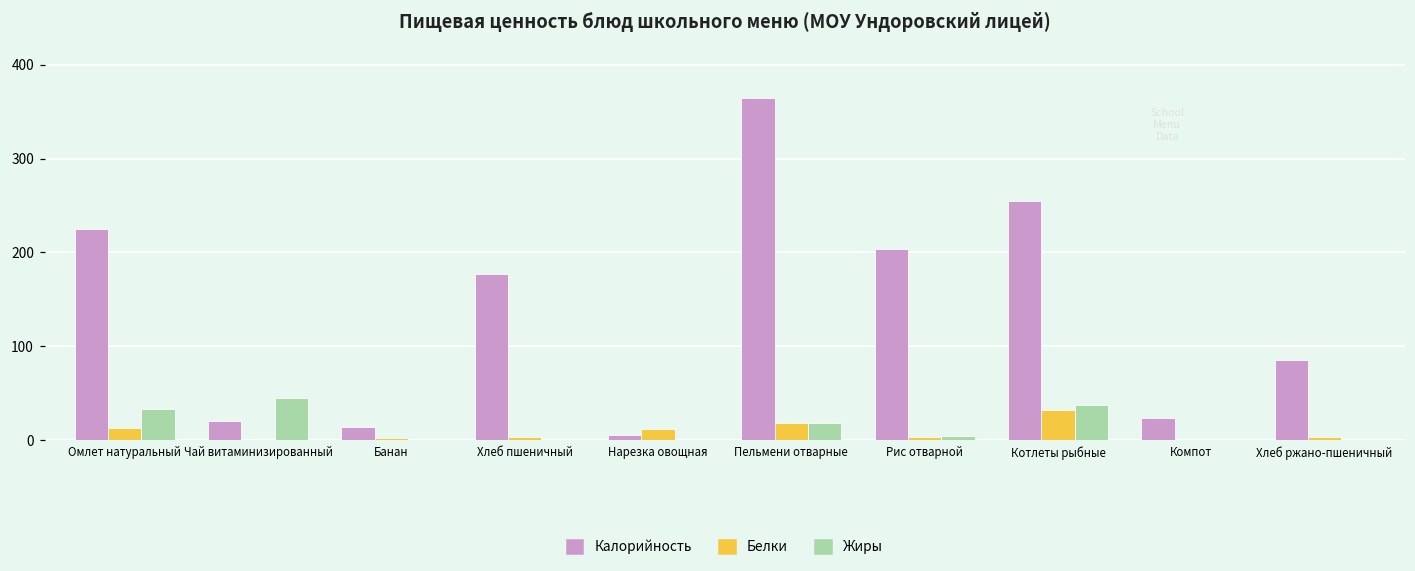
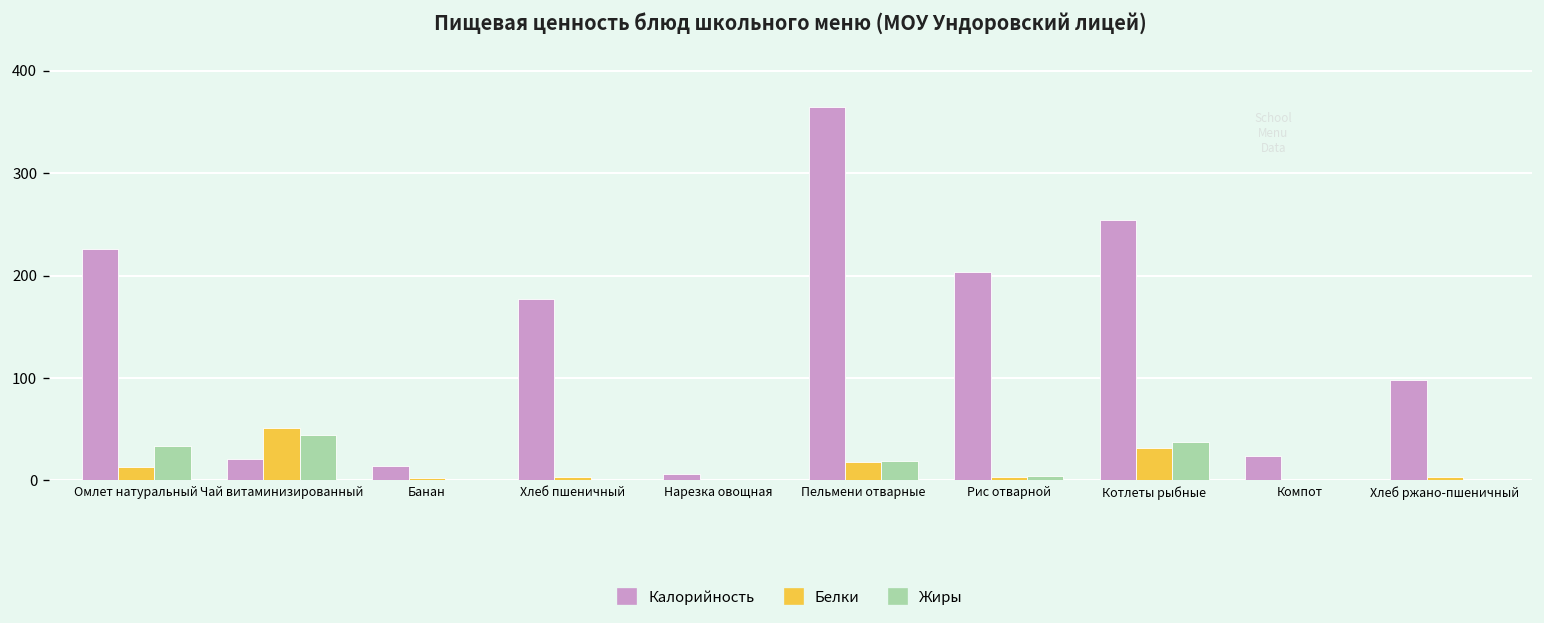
Белки, Чай витаминизированный: 0 -> 50
Белки, Нарезка овощная: 10 -> 0
Калорийность, Хлеб ржано-пшеничный: 90 -> 100
